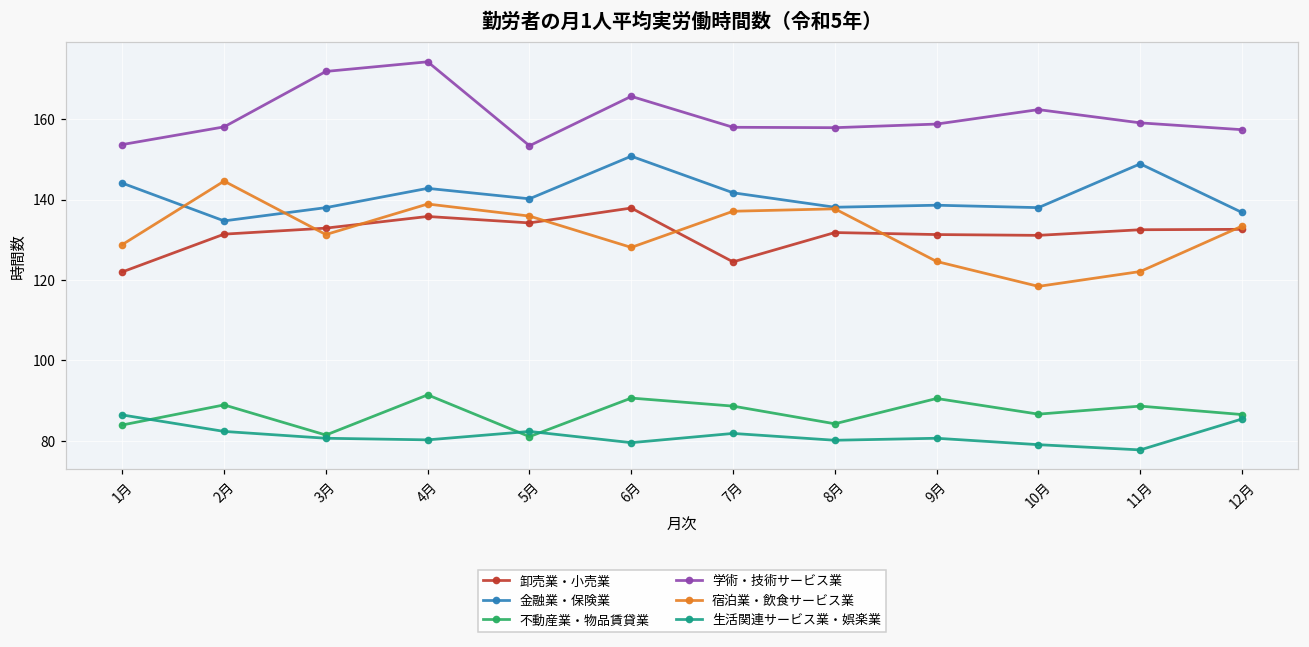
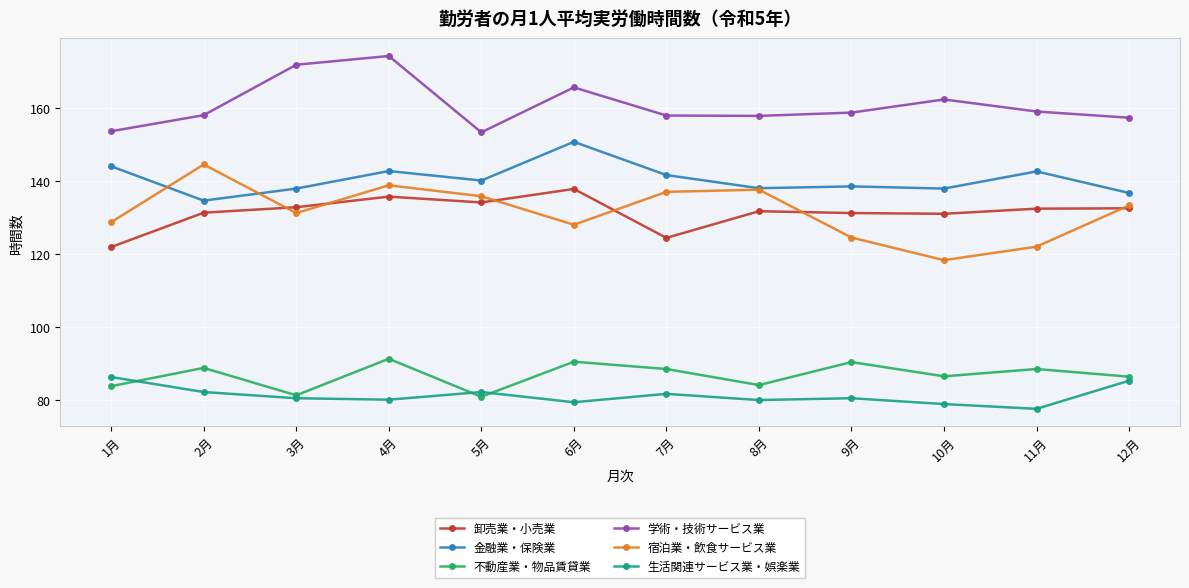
金融業・保険業, 11月: 149 -> 143
